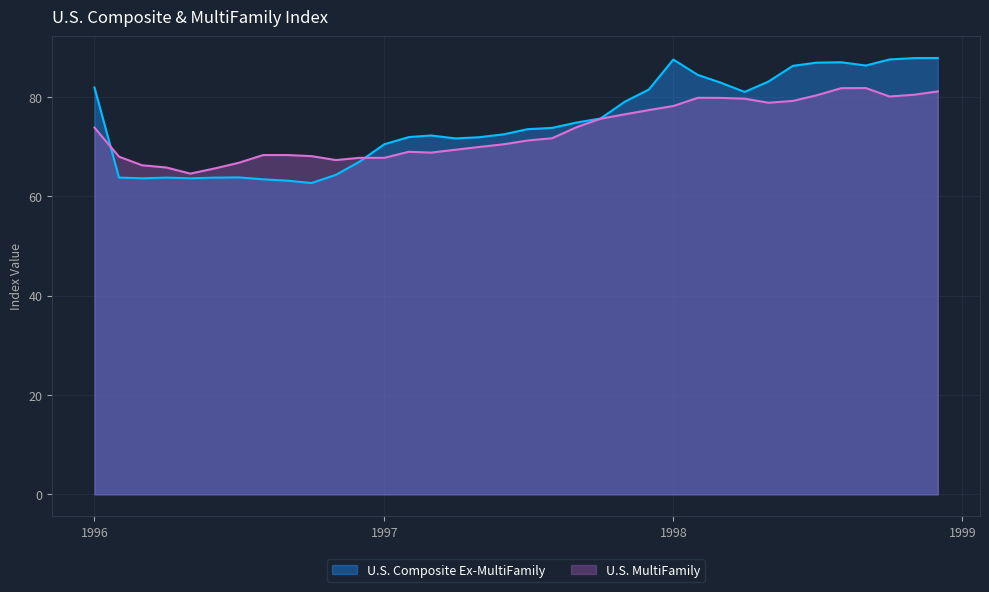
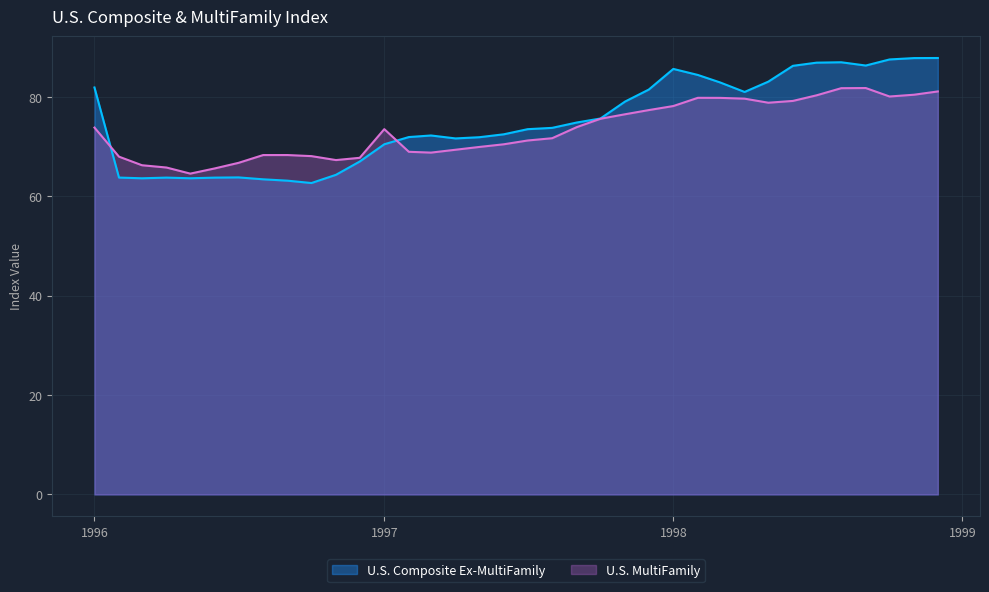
U.S. MultiFamily, 1997: 68 -> 74
U.S. Composite Ex-MultiFamily, 1998: 88 -> 86
